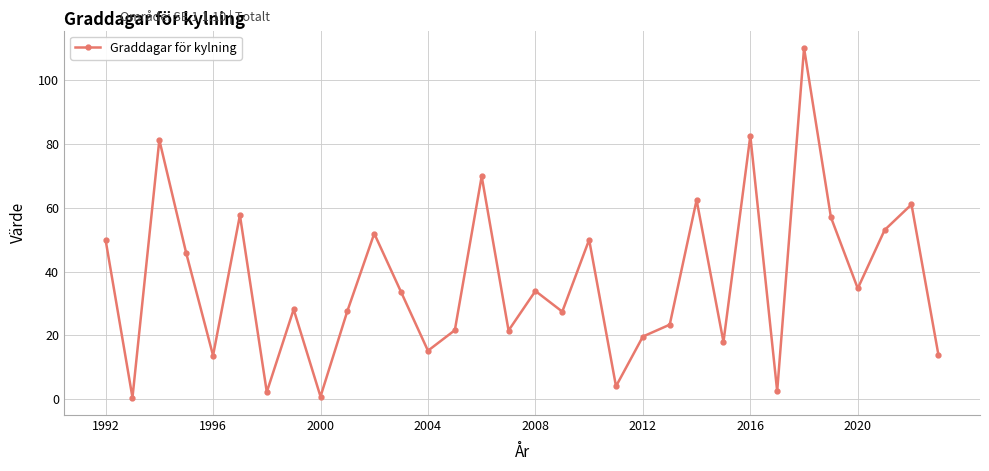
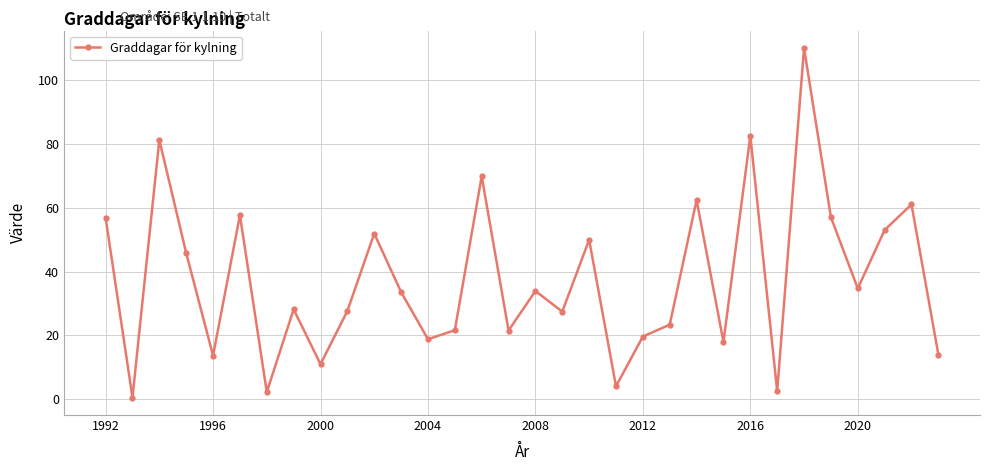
1992: 50 -> 57
2000: 1 -> 11
2004: 15 -> 19
